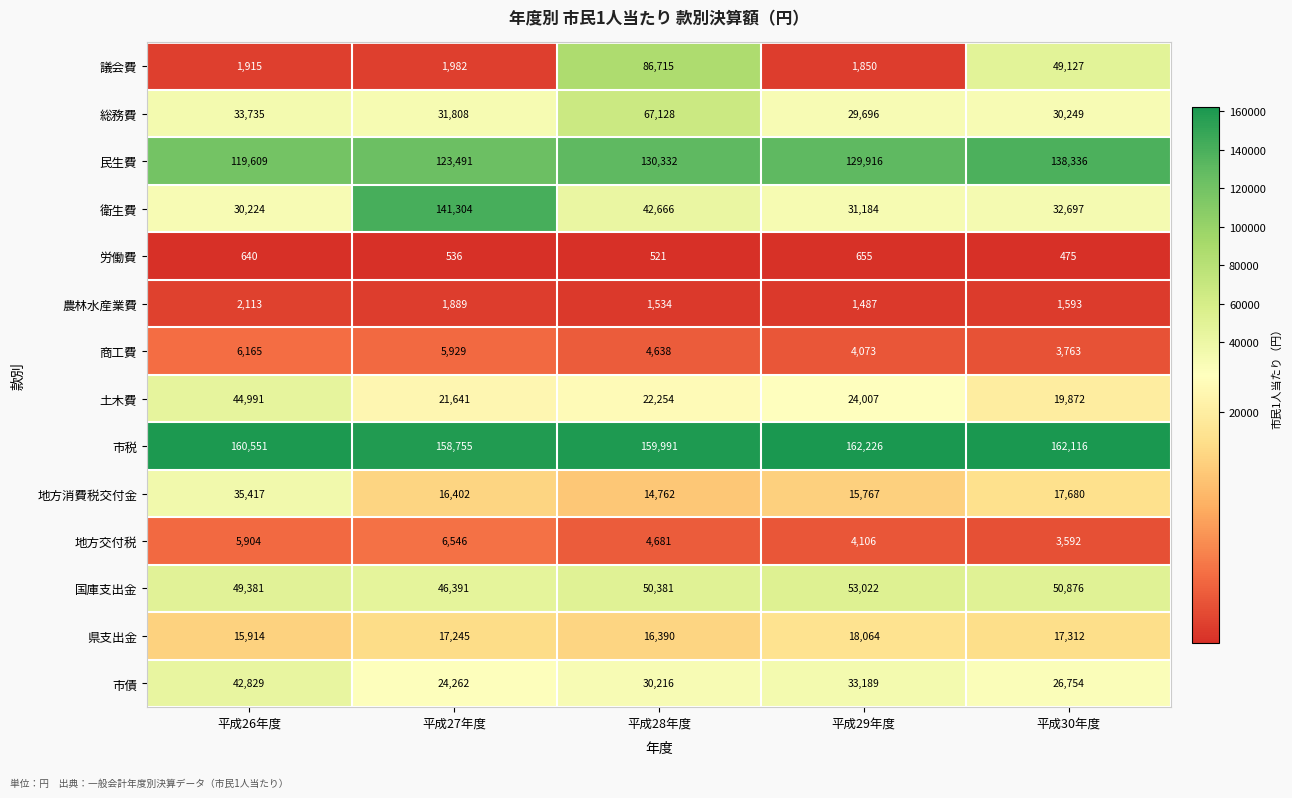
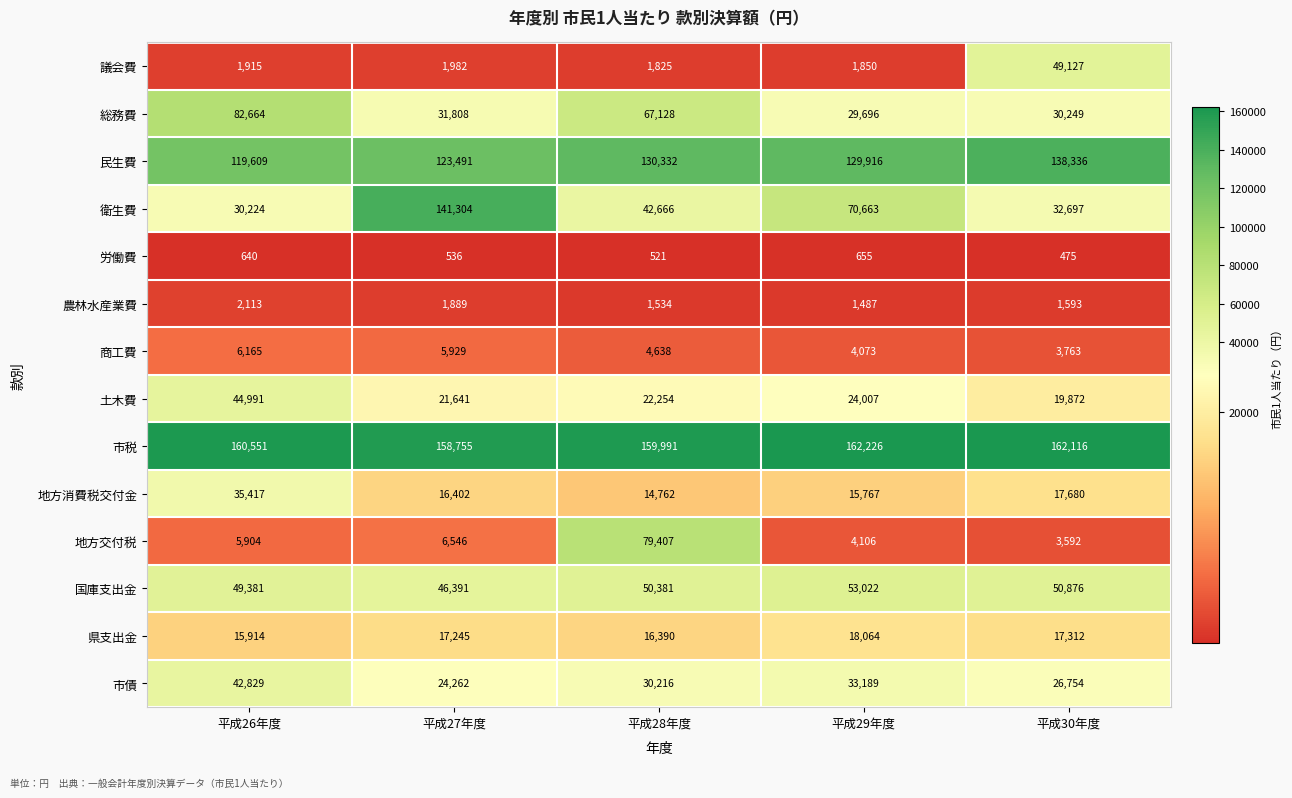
議会費, 平成28年度: 86,715 -> 1,825
総務費, 平成26年度: 33,735 -> 82,664
衛生費, 平成29年度: 31,184 -> 70,663
地方交付税, 平成28年度: 4,681 -> 79,407
